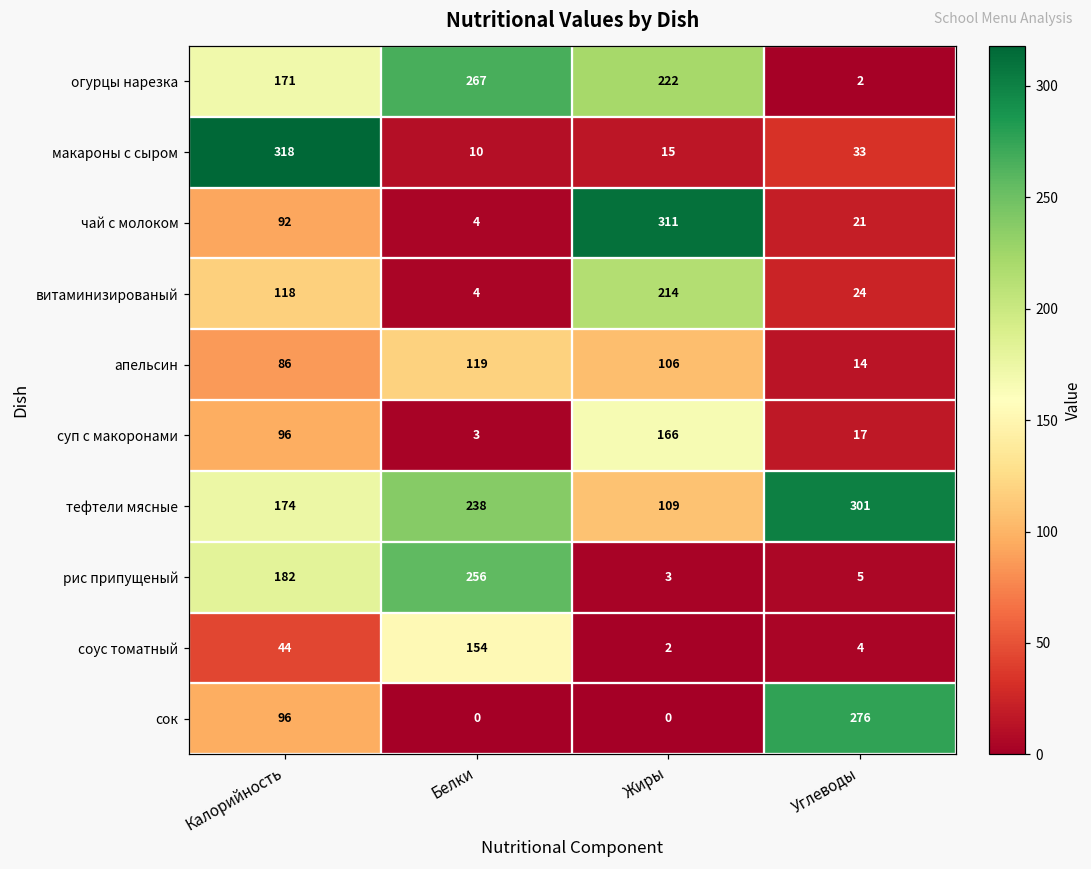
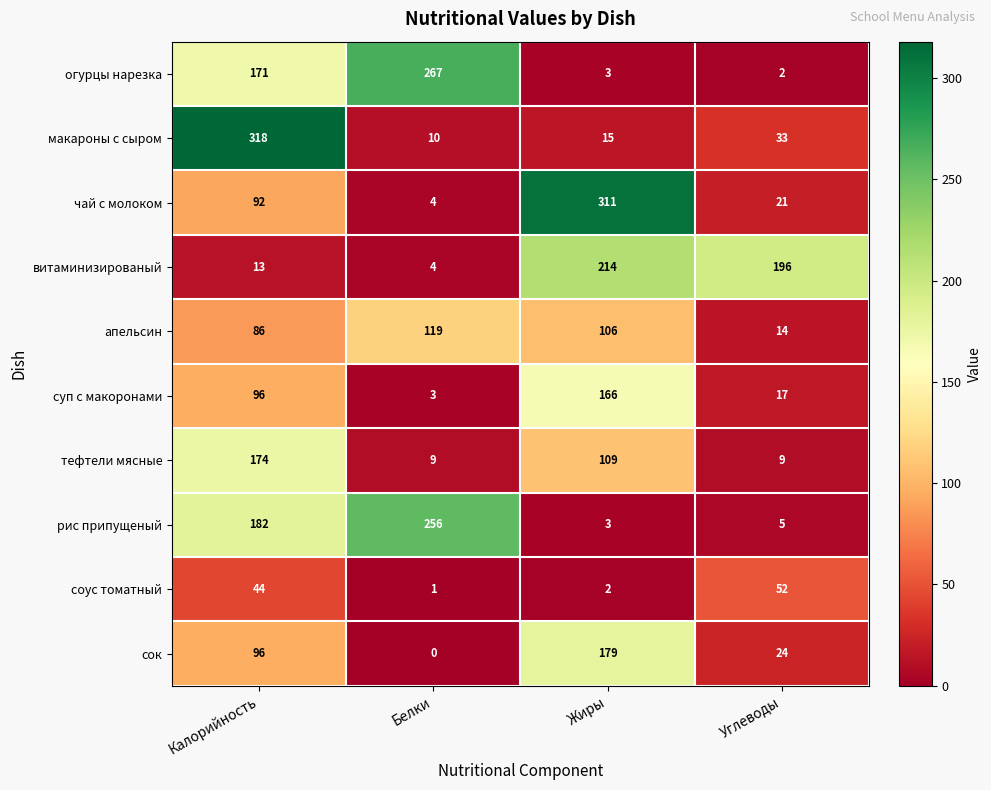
огурцы нарезка, Жиры: 222 -> 3
витаминизированый, Калорийность: 118 -> 13
витаминизированый, Углеводы: 24 -> 196
тефтели мясные, Белки: 238 -> 9
тефтели мясные, Углеводы: 301 -> 9
соус томатный, Белки: 154 -> 1
соус томатный, Углеводы: 4 -> 52
сок, Жиры: 0 -> 179
сок, Углеводы: 276 -> 24
